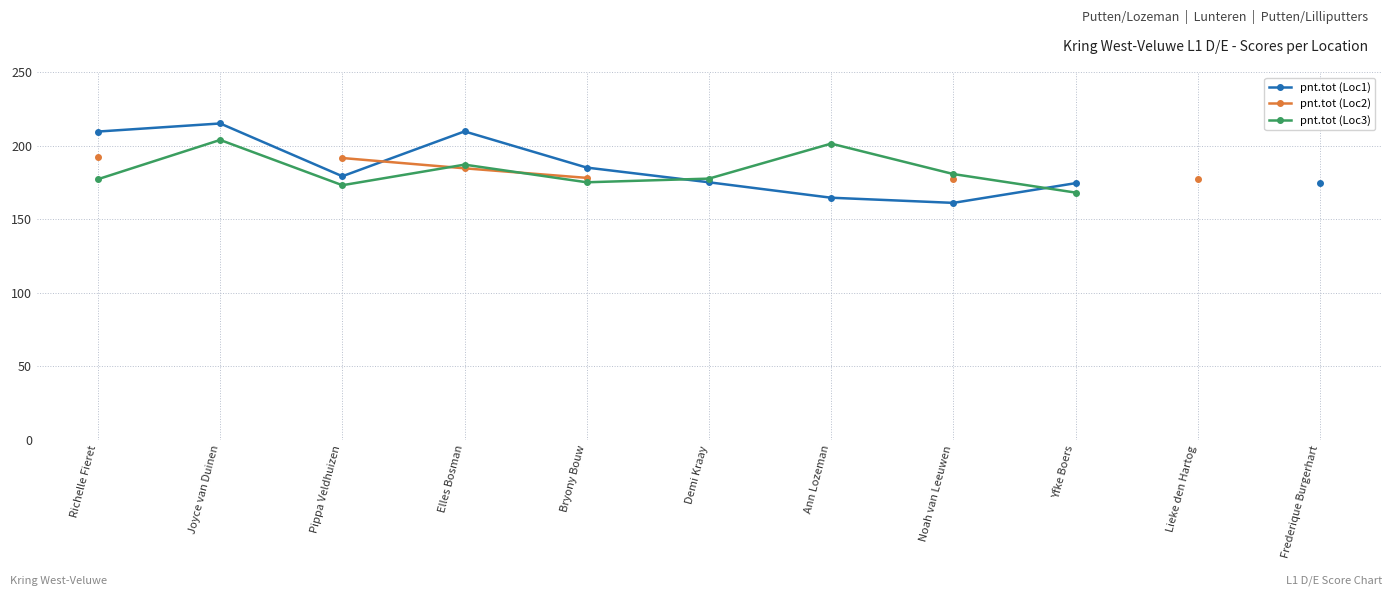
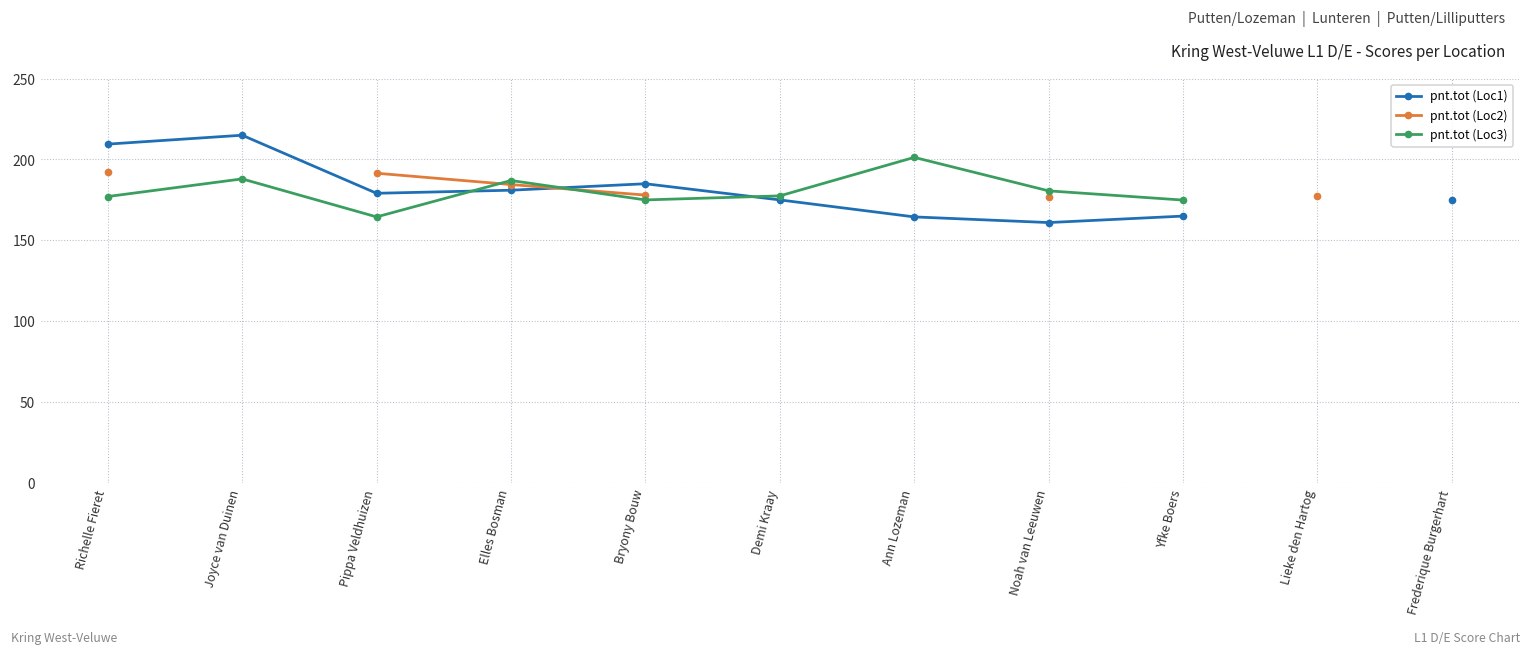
pnt.tot (Loc3), Joyce van Duinen: 204 -> 188
pnt.tot (Loc3), Pippa Veldhuizen: 173 -> 165
pnt.tot (Loc1), Elles Bosman: 210 -> 181
pnt.tot (Loc1), Yfke Boers: 174 -> 165
pnt.tot (Loc3), Yfke Boers: 168 -> 175
